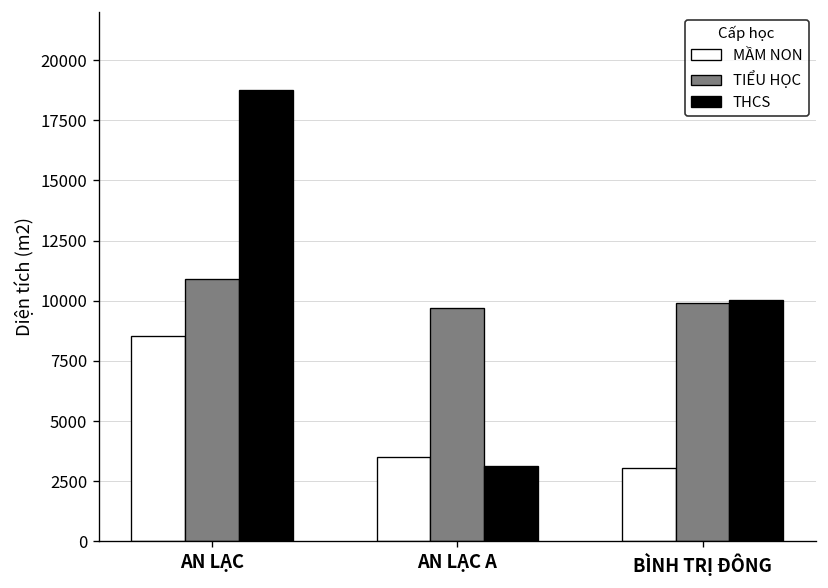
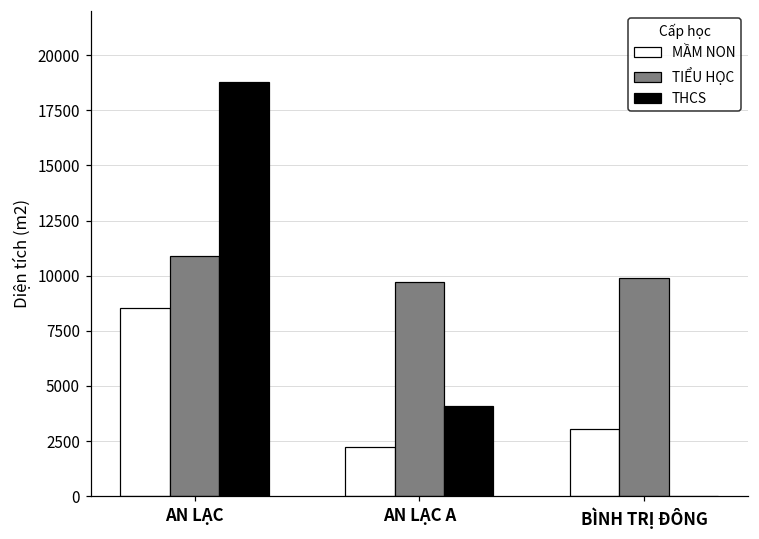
MẦM NON, AN LẠC A: 3500 -> 2200
THCS, AN LẠC A: 3100 -> 4100
THCS, BÌNH TRỊ ĐÔNG: 10000 -> 0
